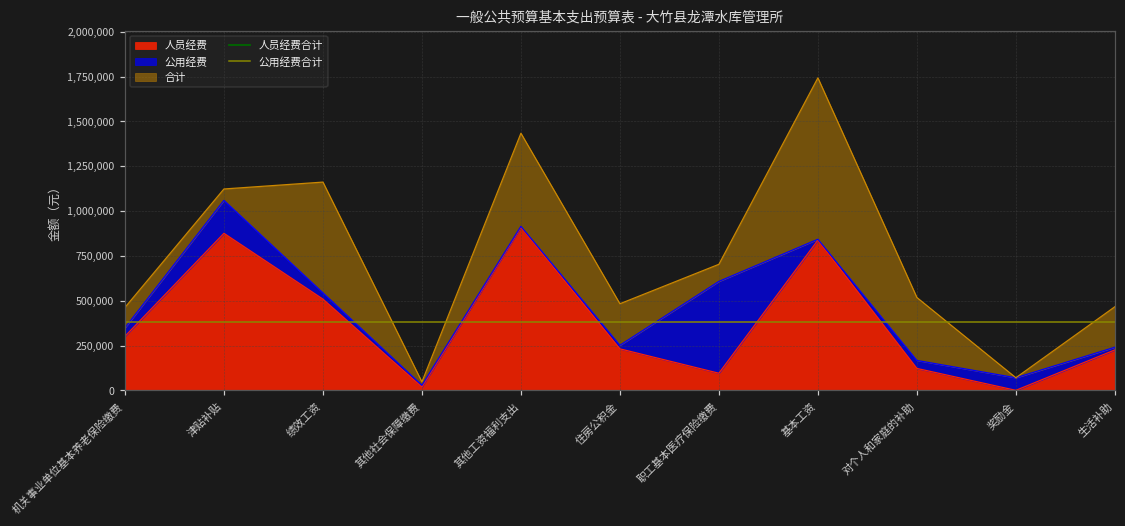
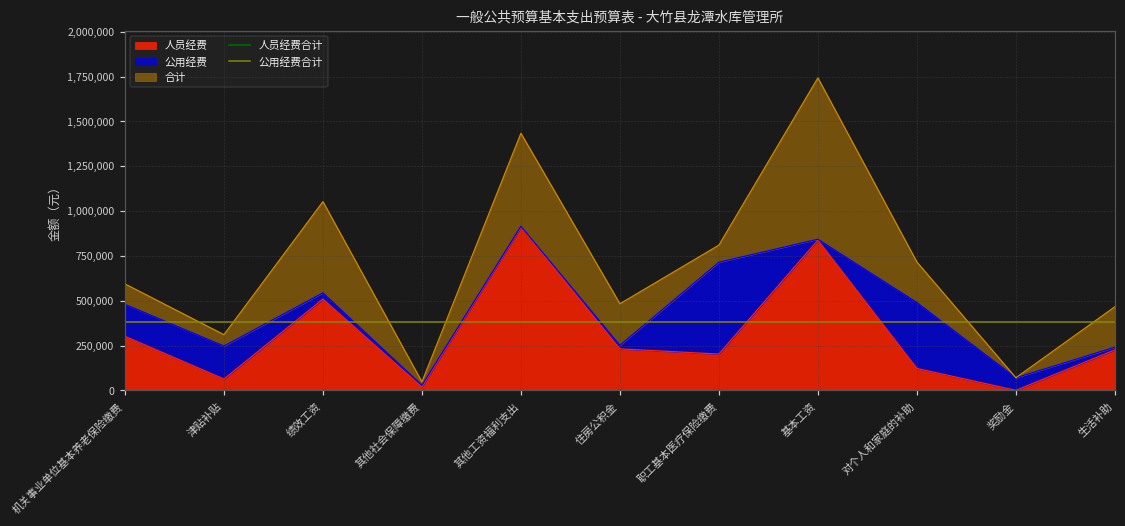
公用经费, 机关事业单位基本养老保险缴费: 50,000 -> 180,000
人员经费, 津贴补贴: 880,000 -> 60,000
合计, 绩效工资: 620,000 -> 510,000
人员经费, 职工基本医疗保险缴费: 100,000 -> 200,000
公用经费, 对个人和家庭的补助: 40,000 -> 370,000
合计, 对个人和家庭的补助: 350,000 -> 230,000
